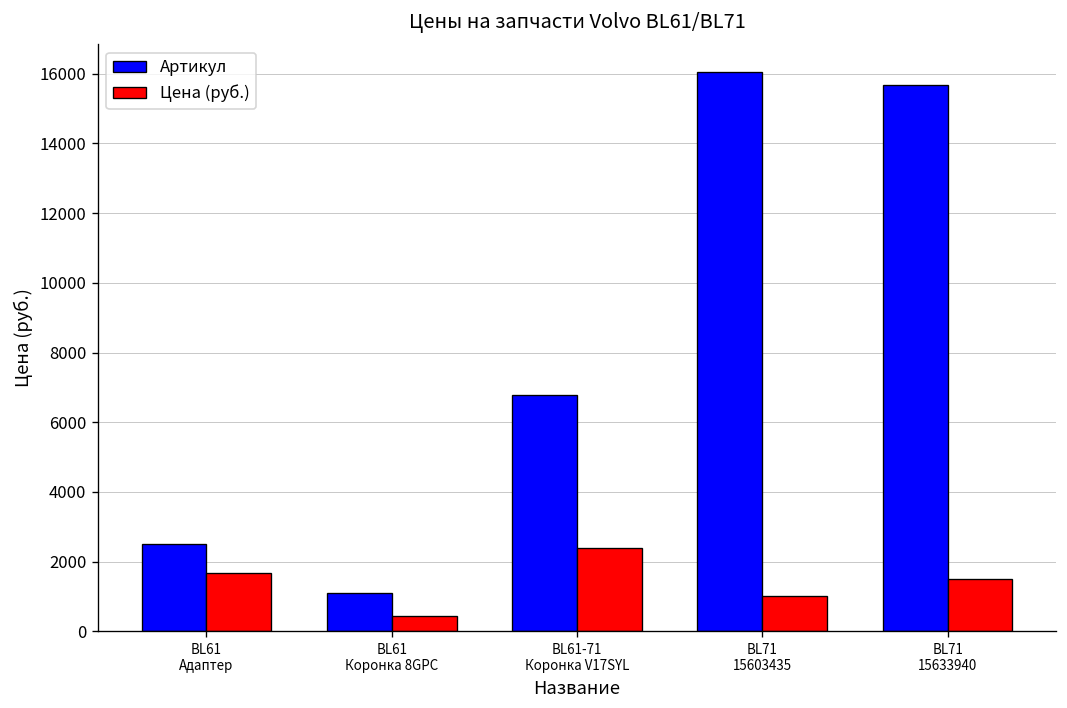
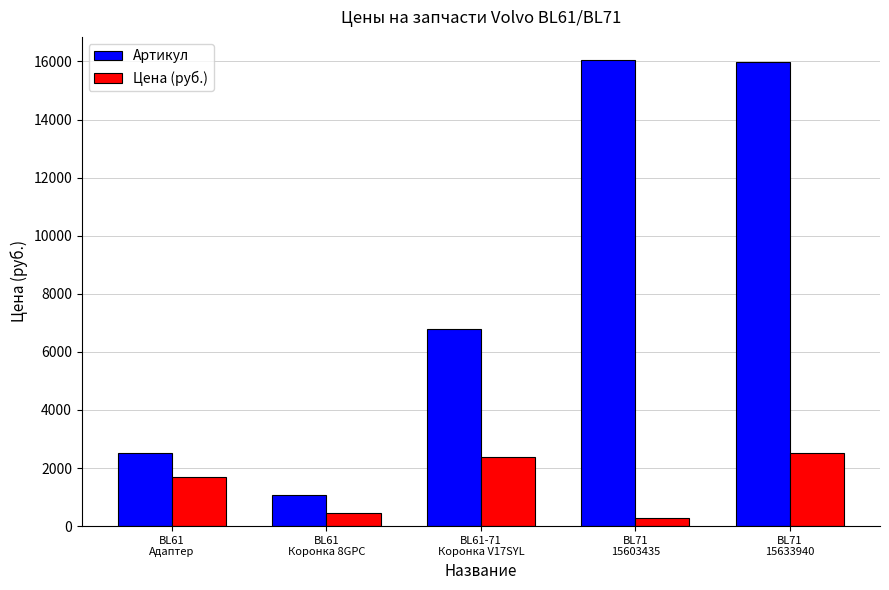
Цена (руб.), BL71 15603435: 1000 -> 300
Артикул, BL71 15633940: 15700 -> 16000
Цена (руб.), BL71 15633940: 1500 -> 2500
